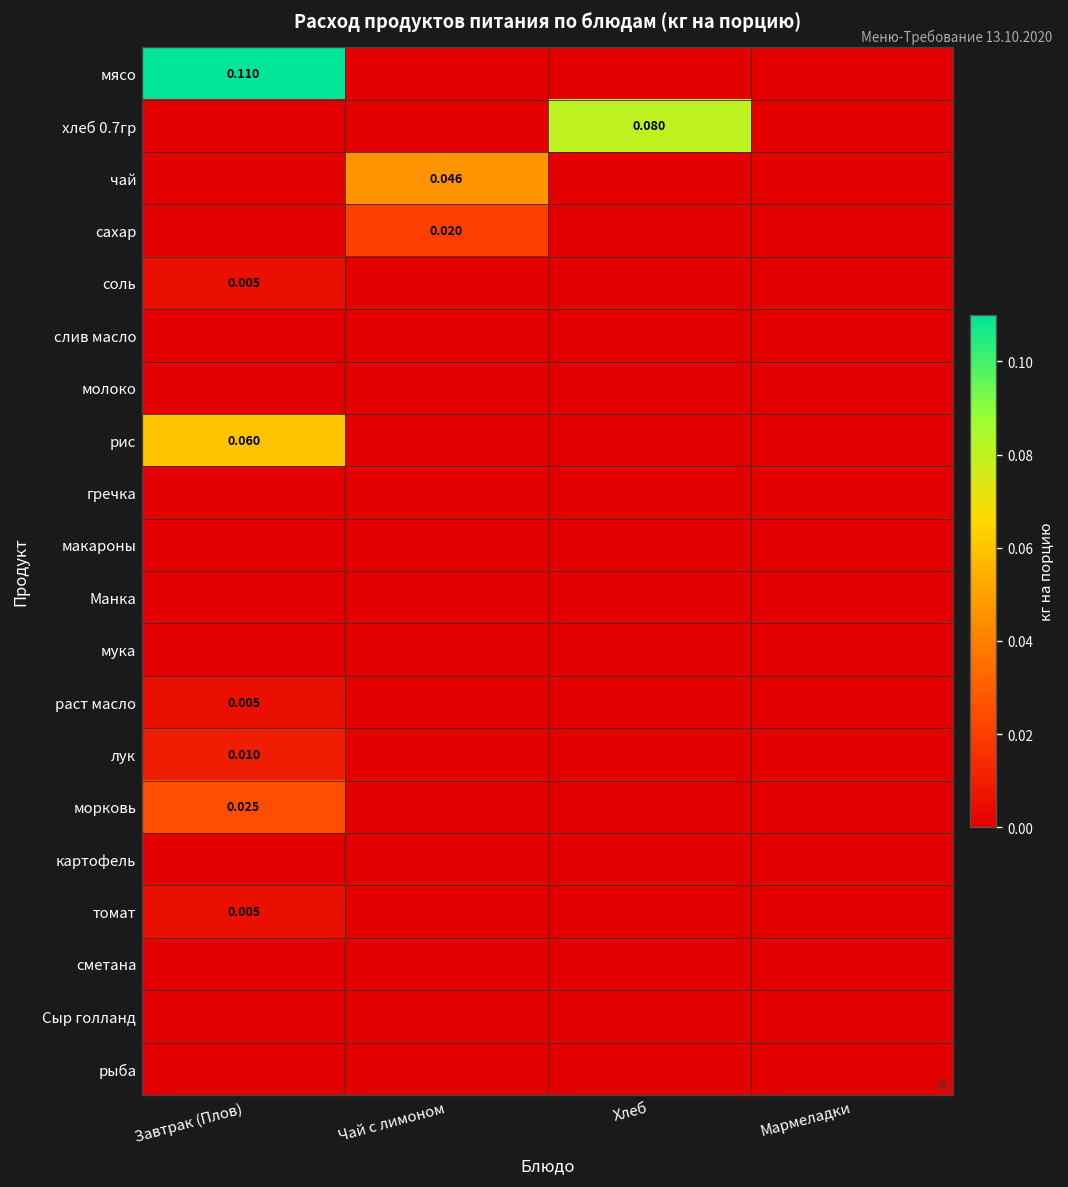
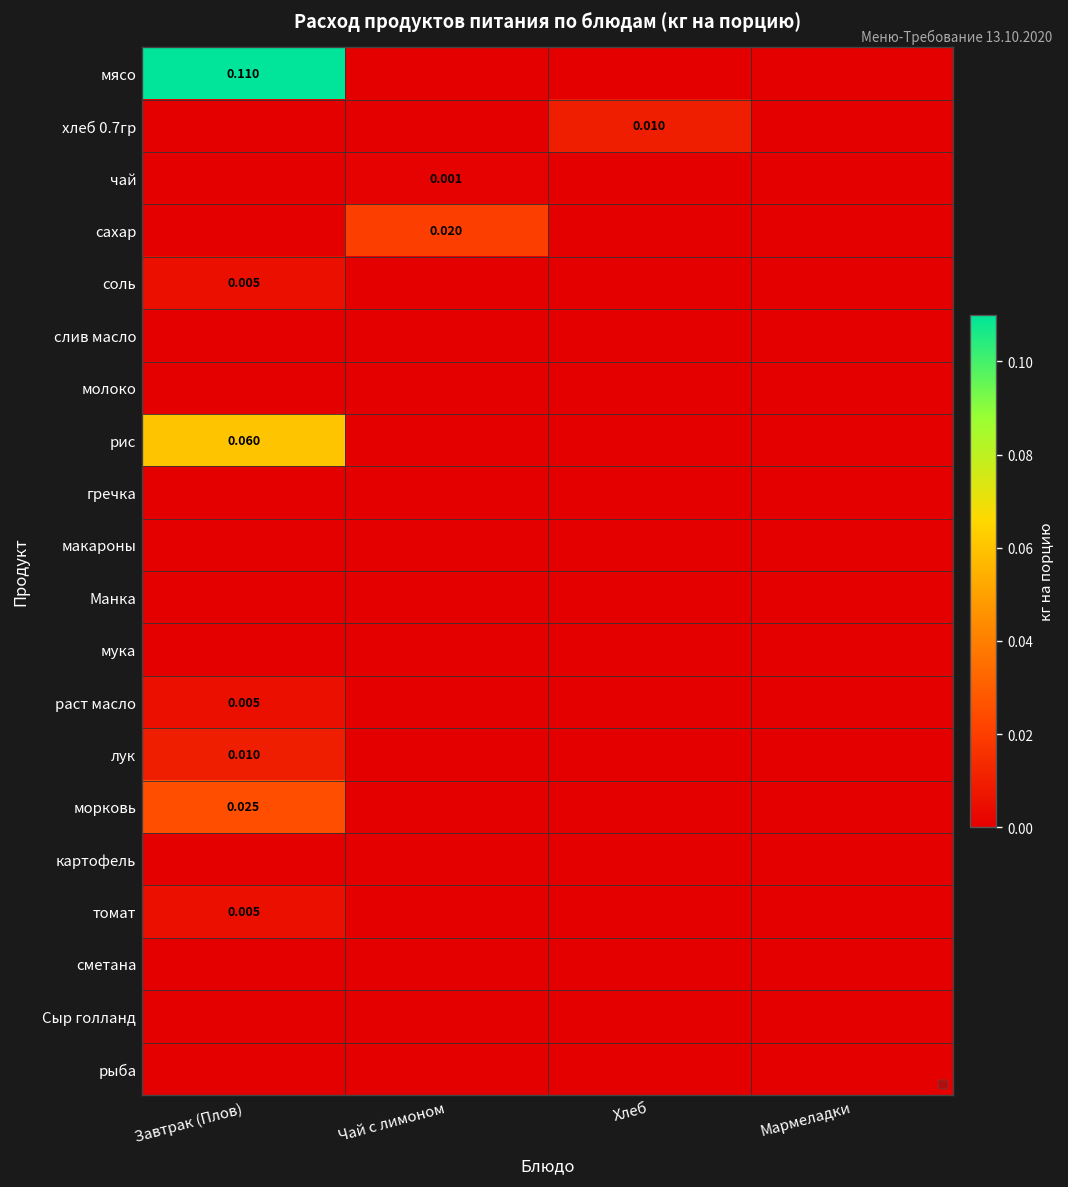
хлеб 0.7гр, Хлеб: 0.080 -> 0.010
чай, Чай с лимоном: 0.046 -> 0.001
